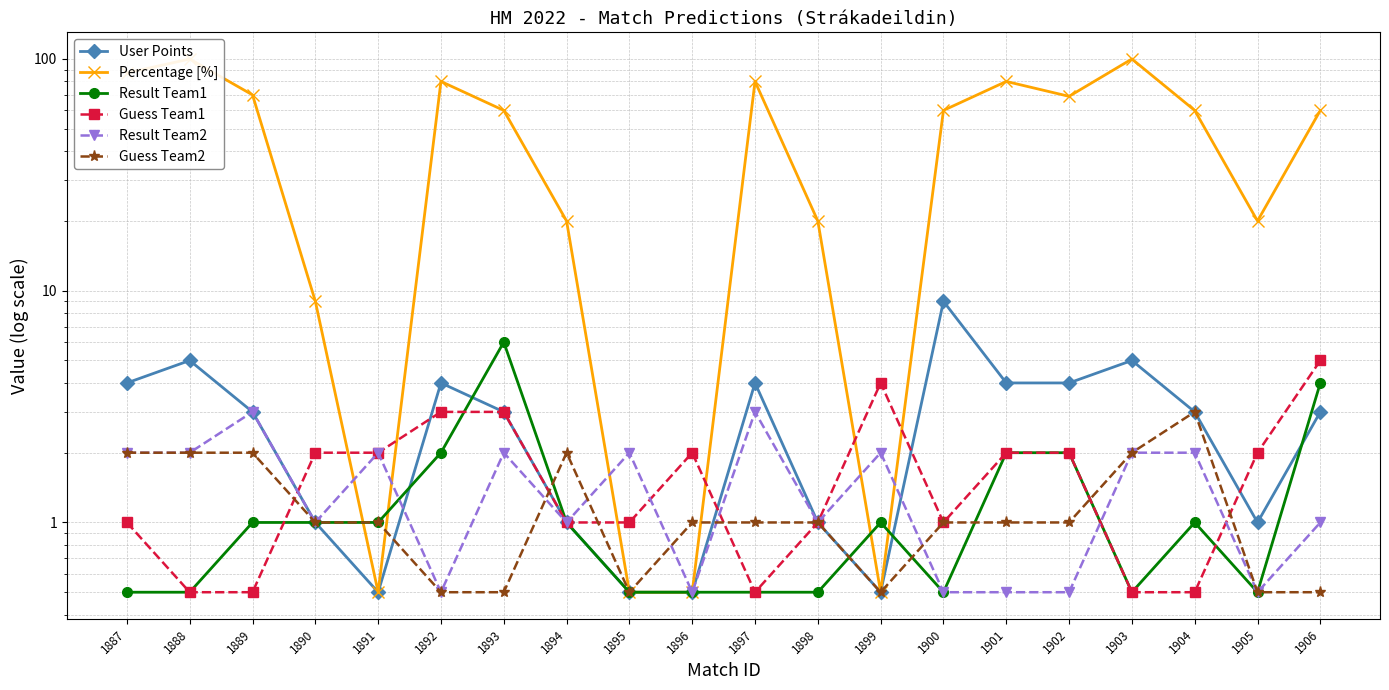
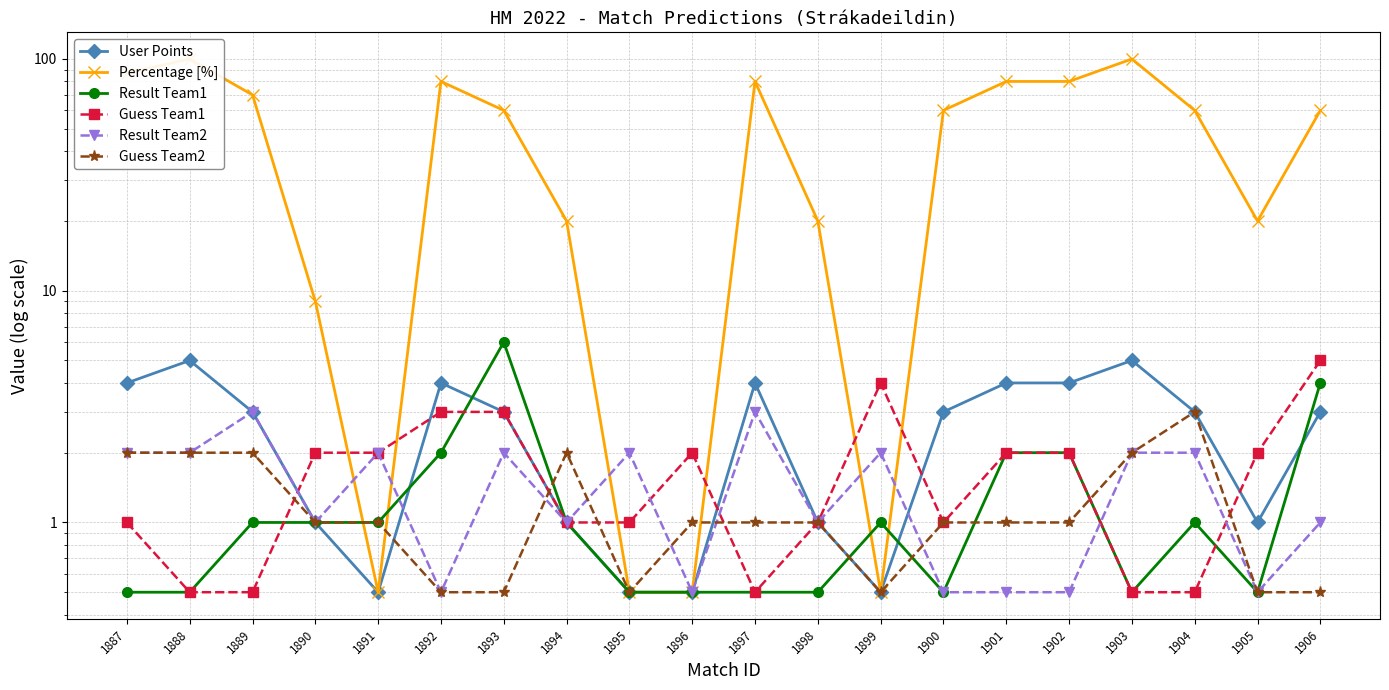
User Points, 1900: 9 -> 3
Percentage [%], 1902: 69 -> 80
